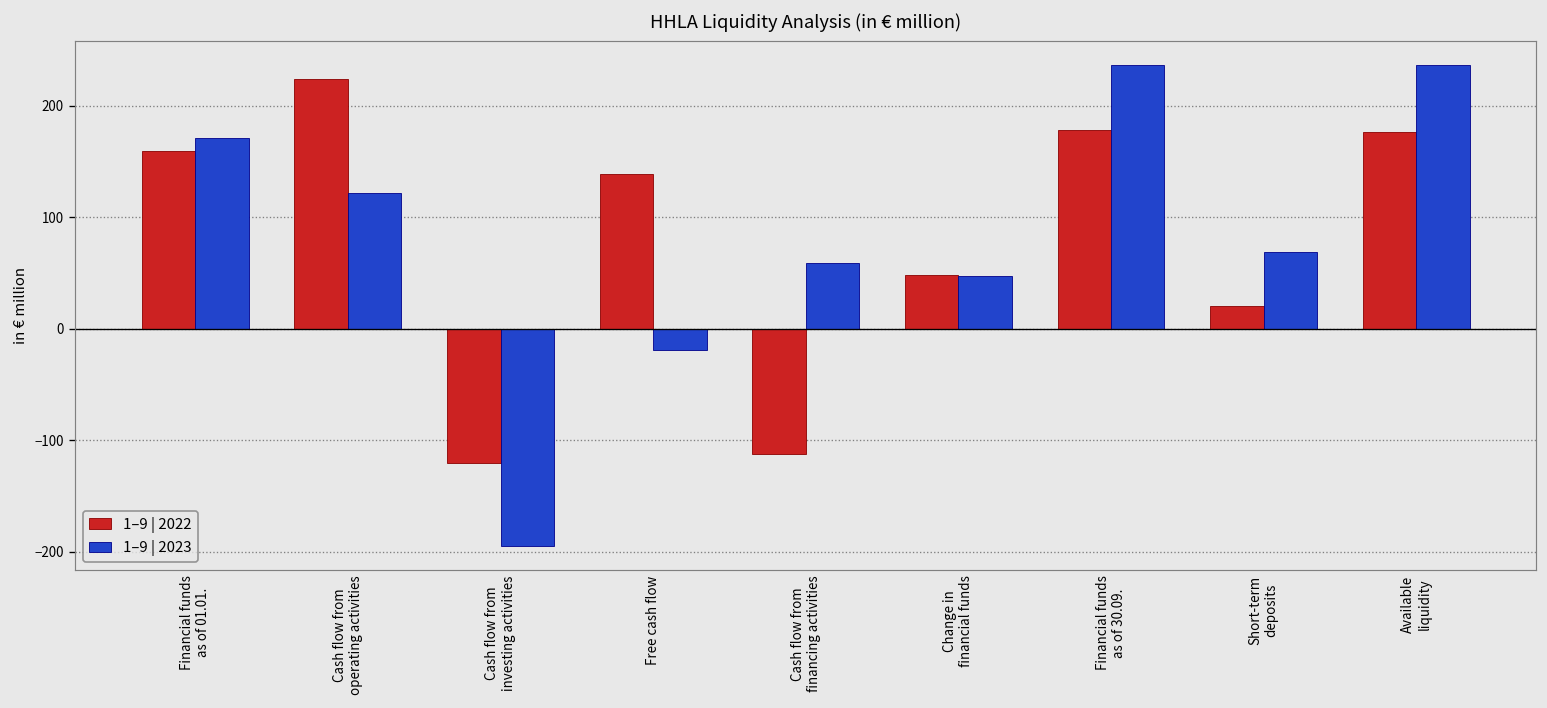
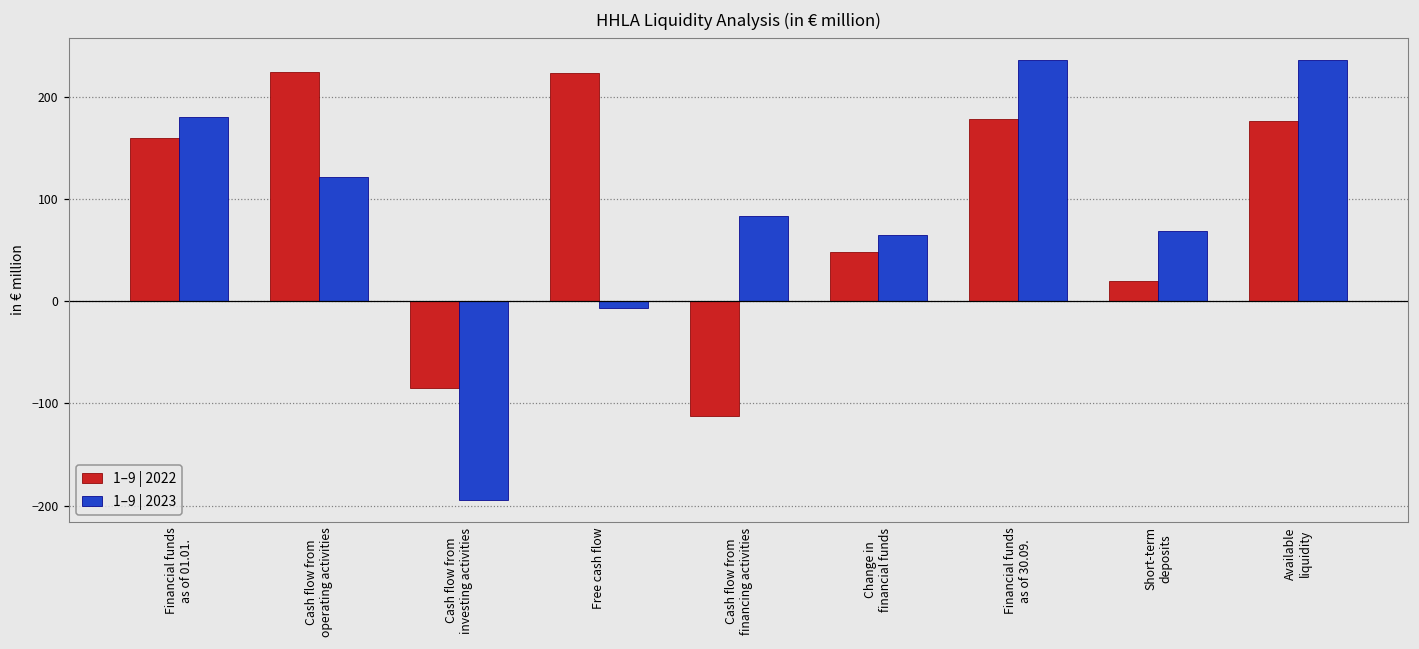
1–9 | 2023, Financial funds as of 01.01.: 170 -> 180
1–9 | 2022, Cash flow from investing activities: -120 -> -90
1–9 | 2022, Free cash flow: 140 -> 220
1–9 | 2023, Free cash flow: -20 -> -10
1–9 | 2023, Cash flow from financing activities: 60 -> 80
1–9 | 2023, Change in financial funds: 50 -> 70
